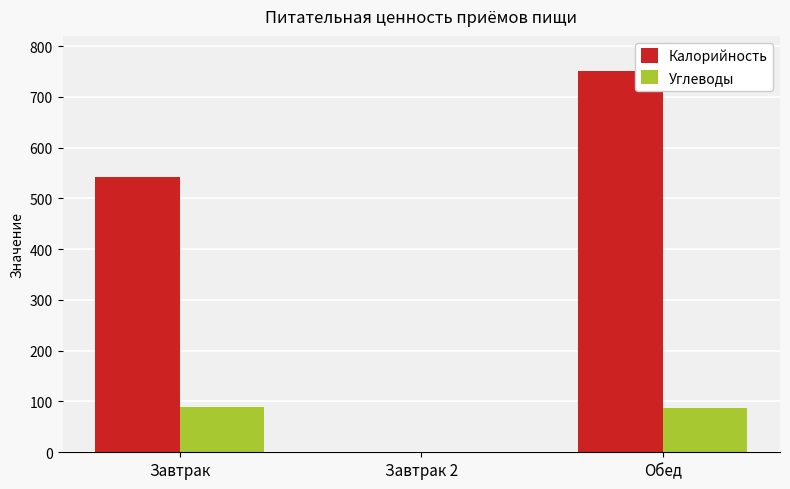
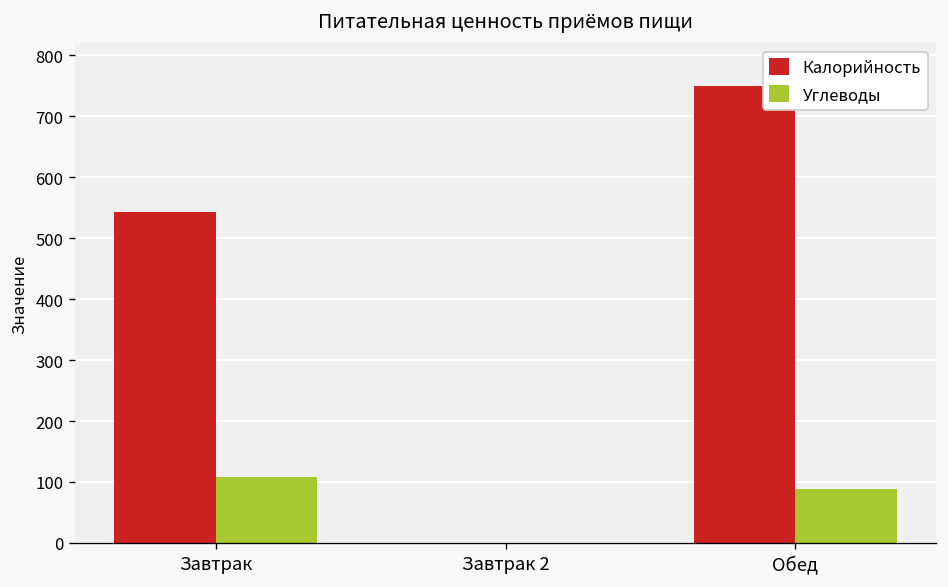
Углеводы, Завтрак: 90 -> 110
